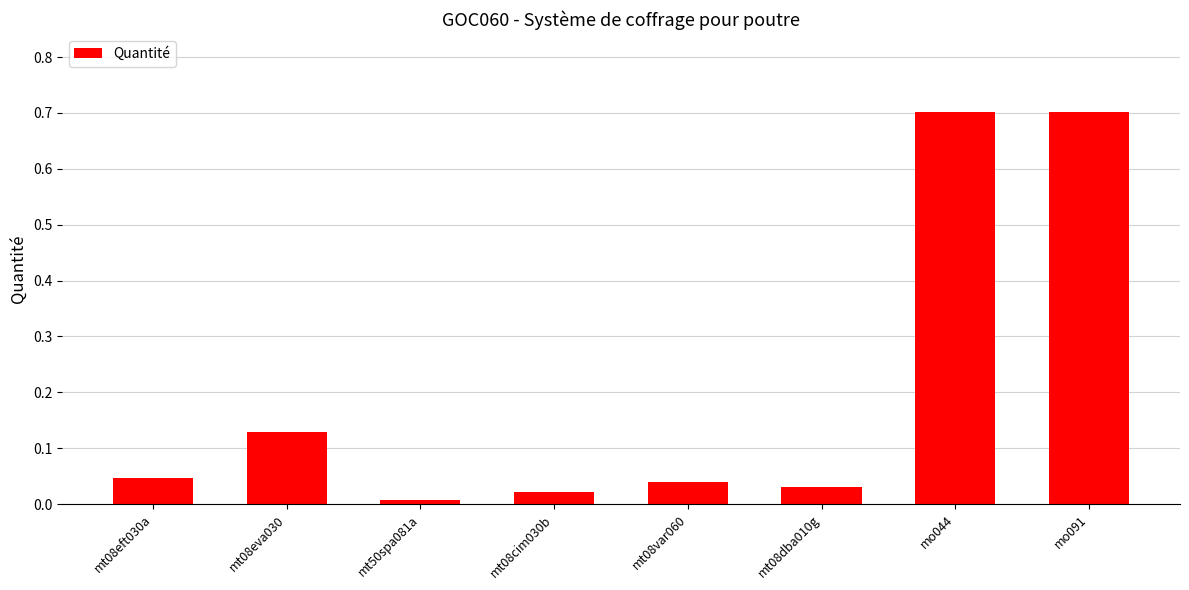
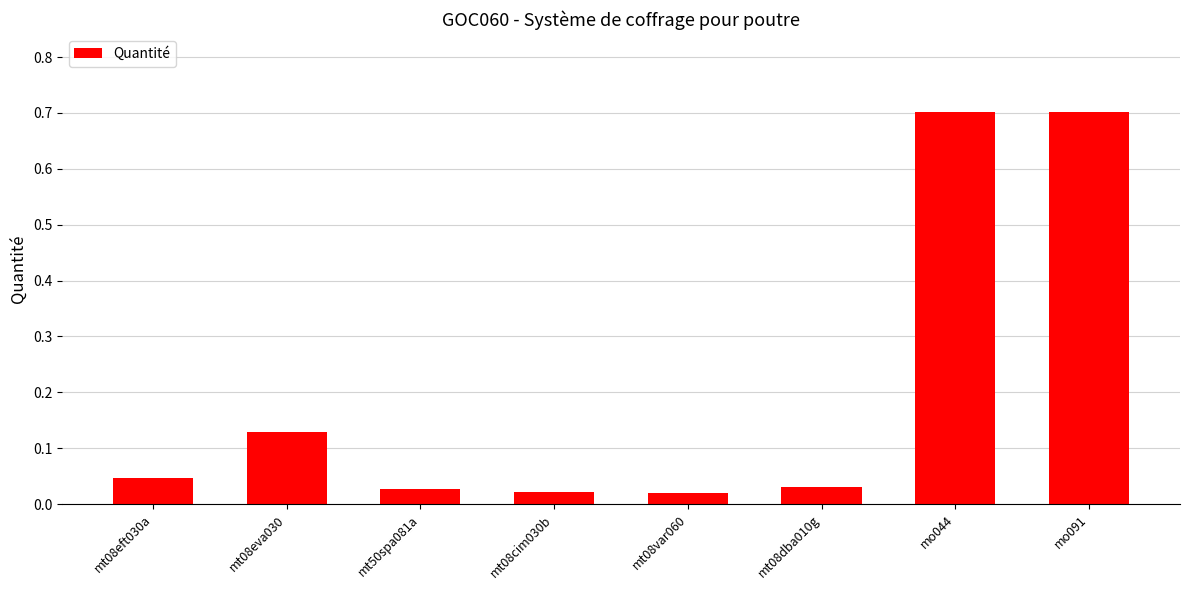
mt50spa081a: 0.01 -> 0.03
mt08var060: 0.04 -> 0.02
